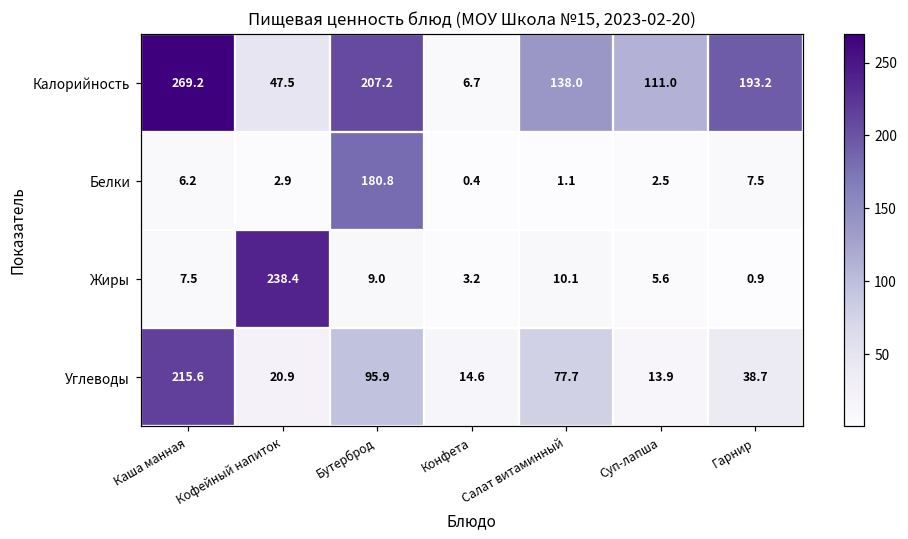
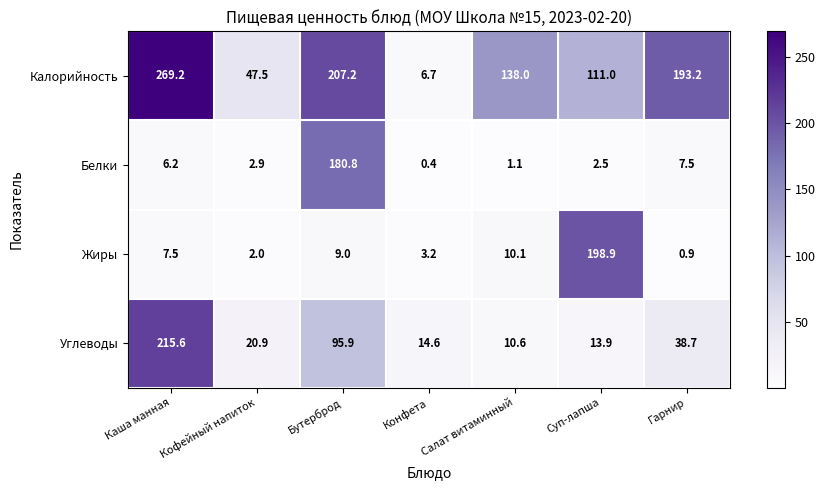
Жиры, Кофейный напиток: 238.4 -> 2.0
Жиры, Суп-лапша: 5.6 -> 198.9
Углеводы, Салат витаминный: 77.7 -> 10.6
